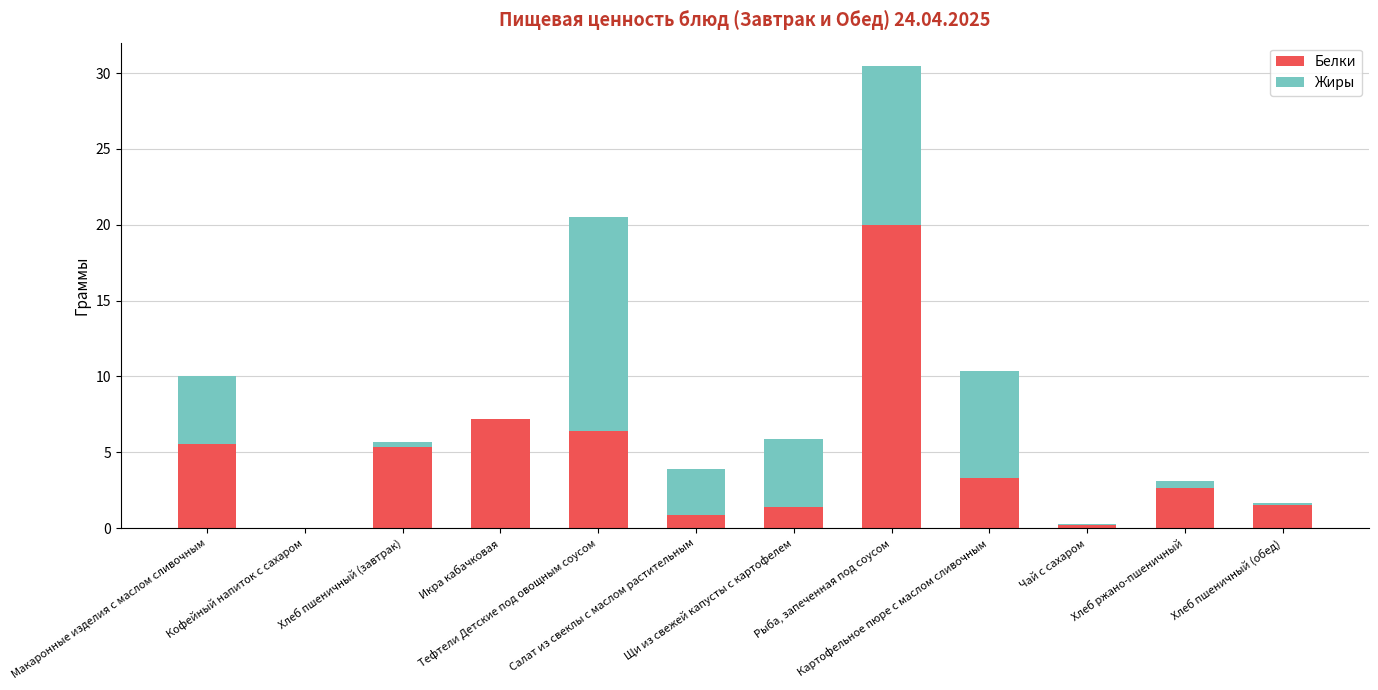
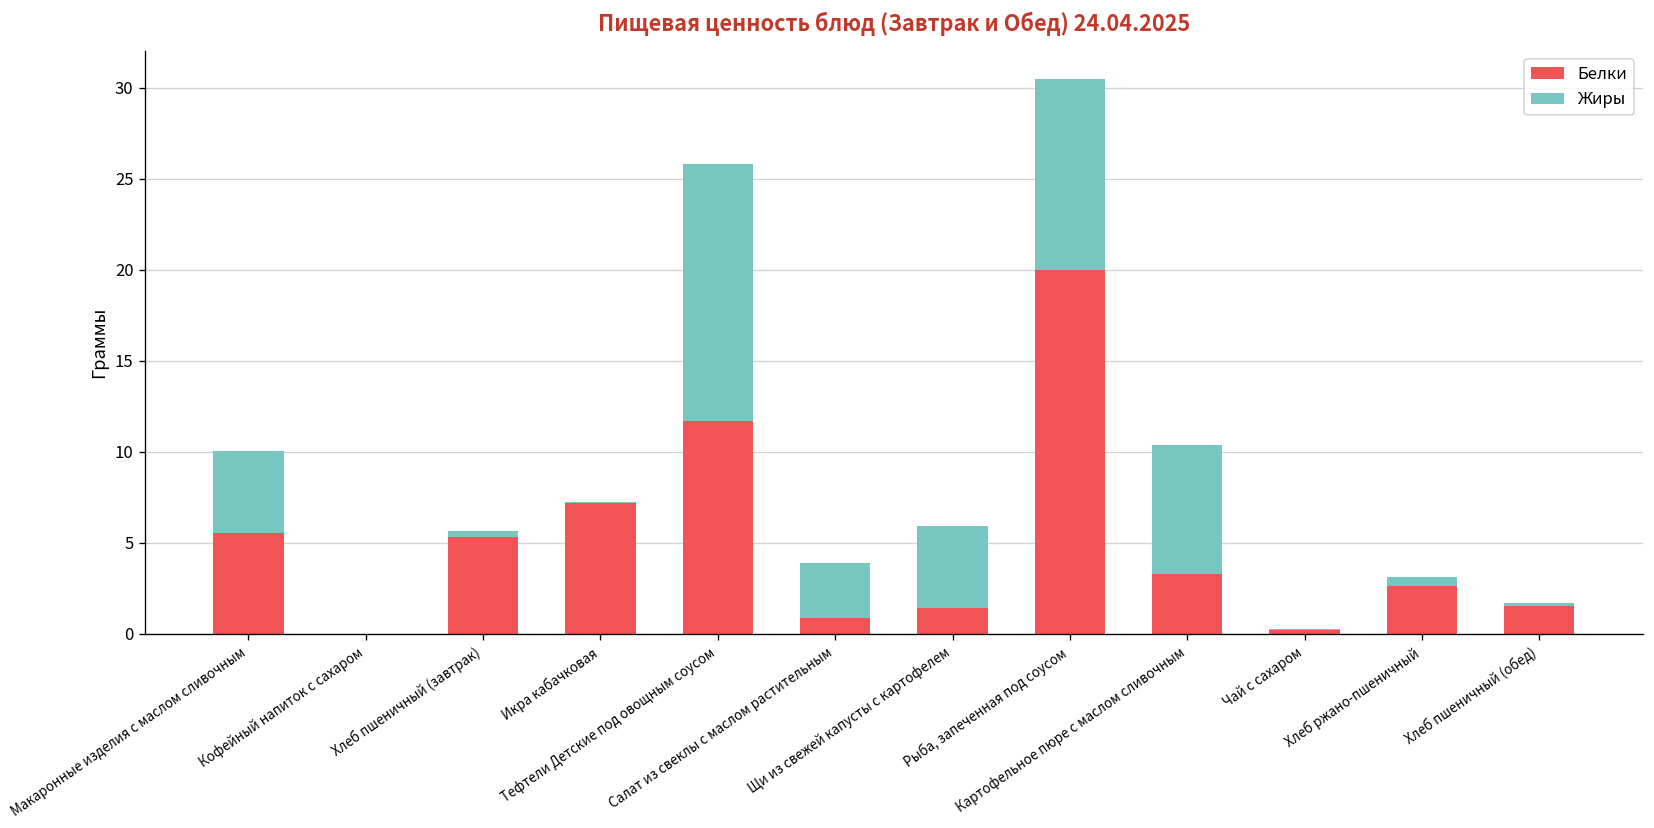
Белки, Тефтели Детские под овощным соусом: 6.4 -> 11.7
